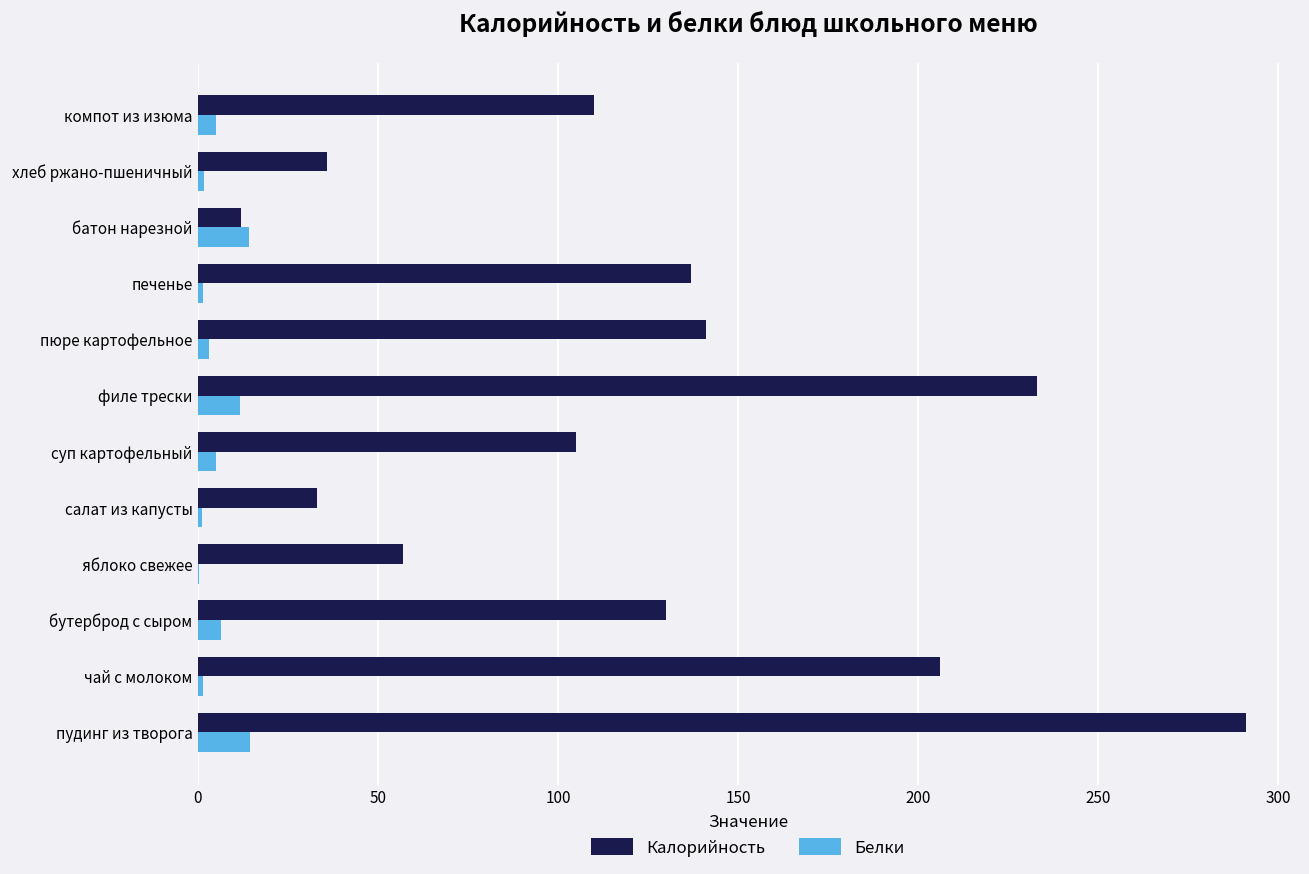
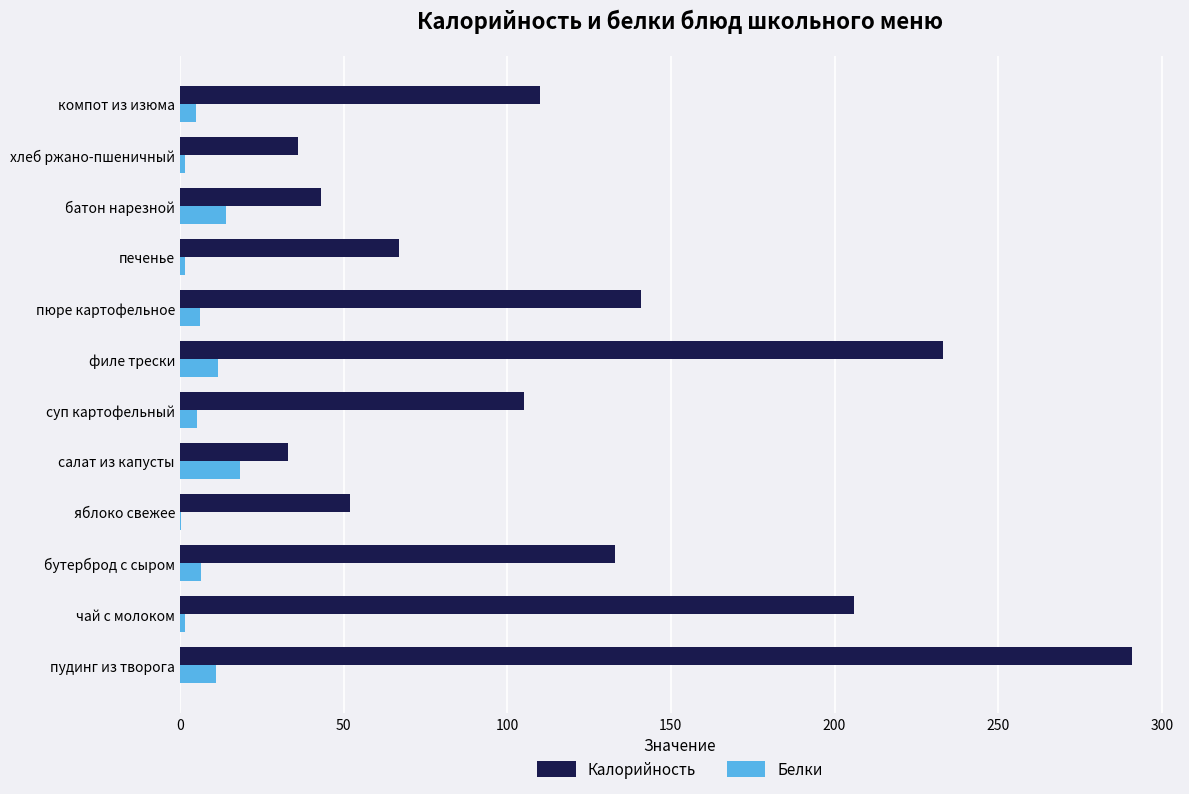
Калорийность, батон нарезной: 12 -> 43
Калорийность, печенье: 137 -> 67
Белки, пюре картофельное: 3 -> 6
Белки, салат из капусты: 1 -> 18
Калорийность, яблоко свежее: 57 -> 52
Калорийность, бутерброд с сыром: 130 -> 133
Белки, пудинг из творога: 15 -> 11
